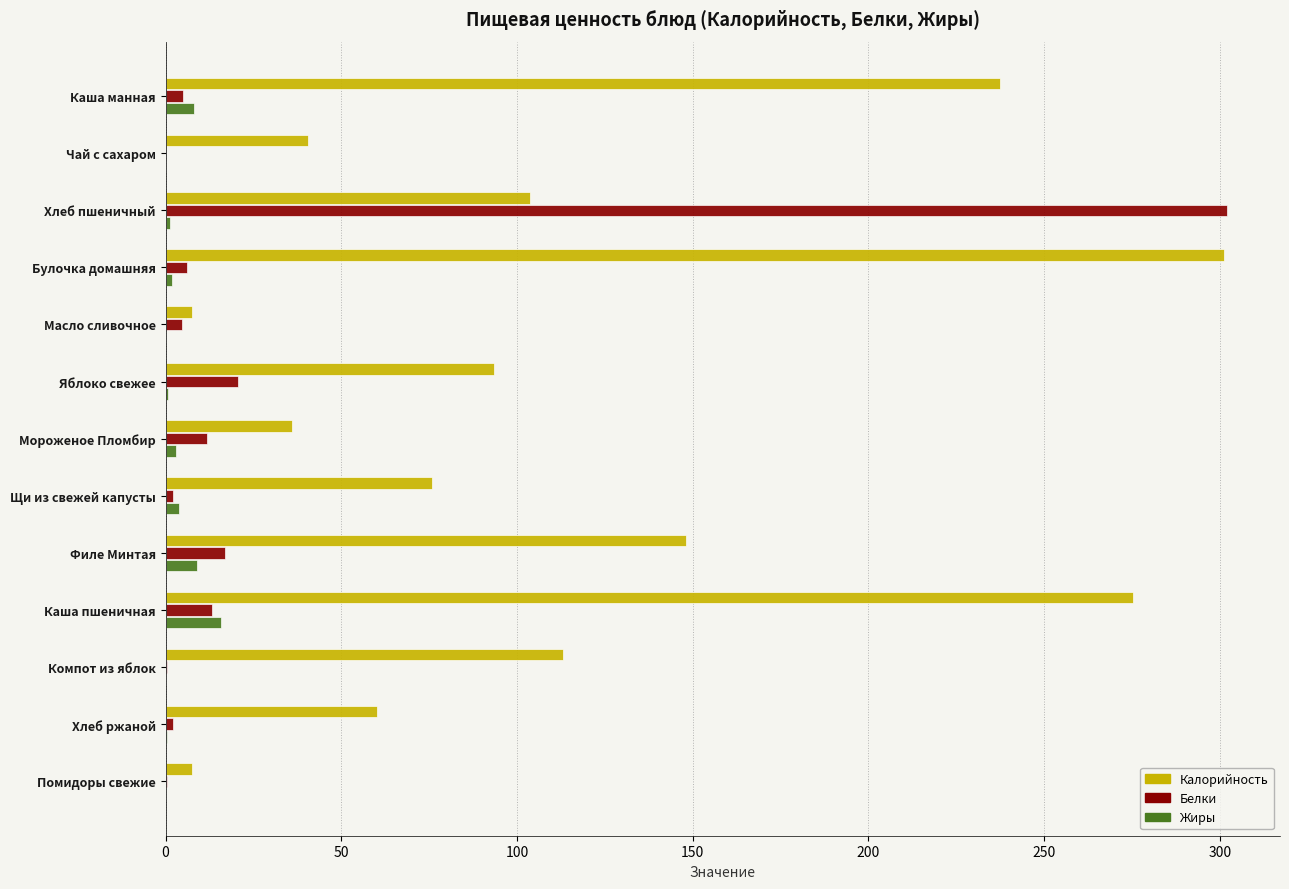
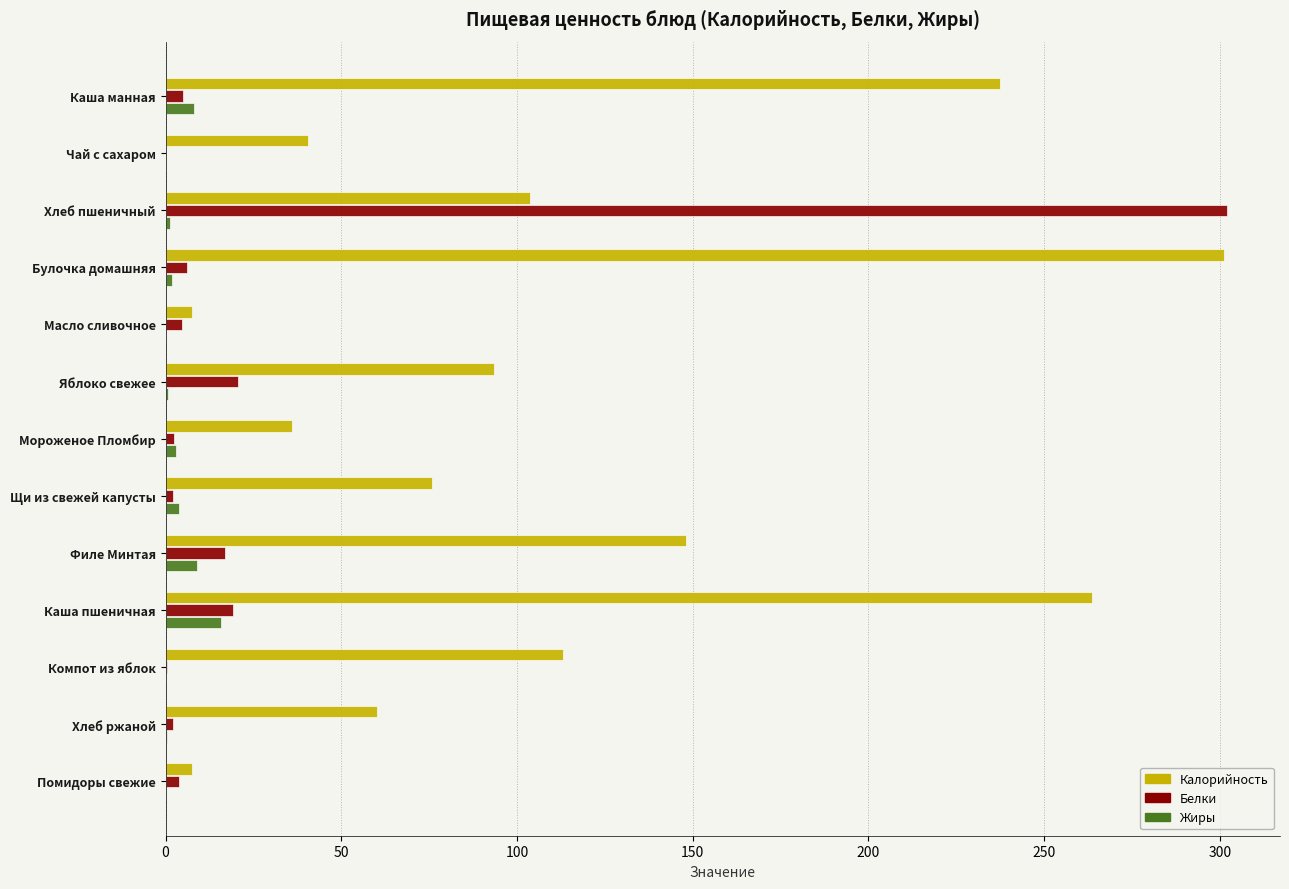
Белки, Мороженое Пломбир: 12 -> 2
Калорийность, Каша пшеничная: 275 -> 263
Белки, Каша пшеничная: 13 -> 19
Белки, Помидоры свежие: 0 -> 4
